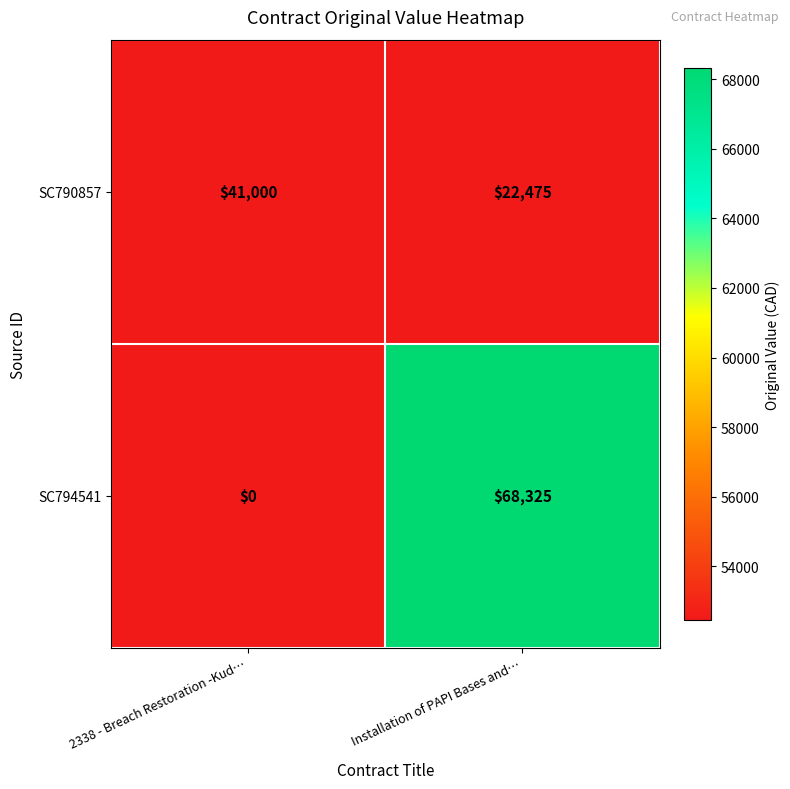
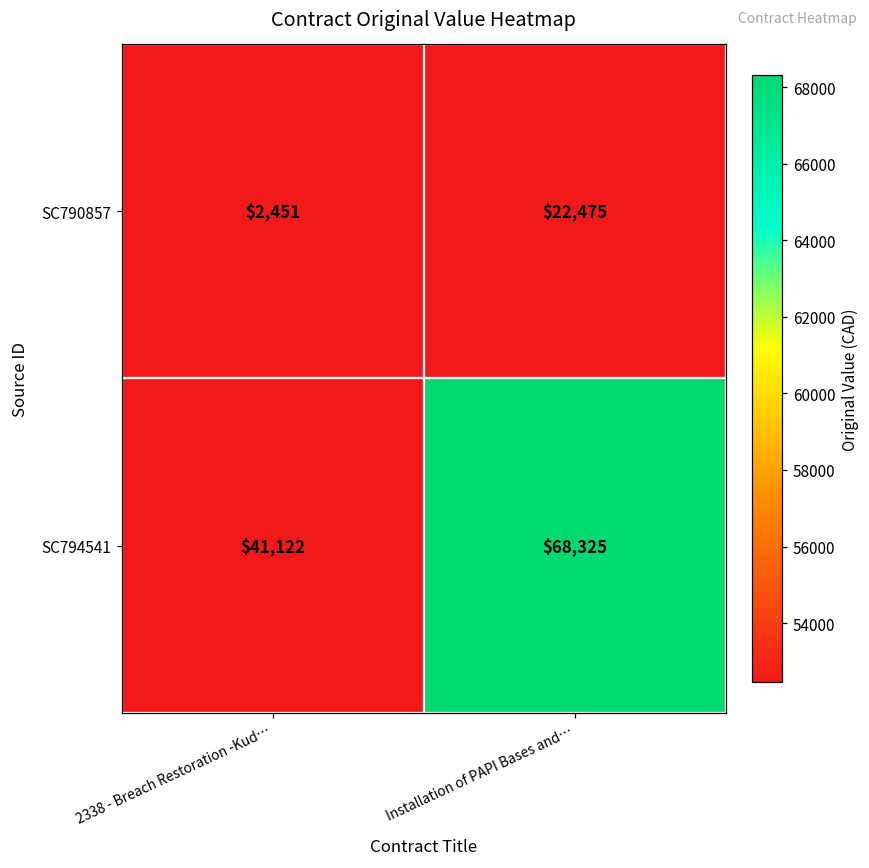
SC790857, 2338 - Breach Restoration -Kud…: $41,000 -> $2,451
SC794541, 2338 - Breach Restoration -Kud…: $0 -> $41,122
